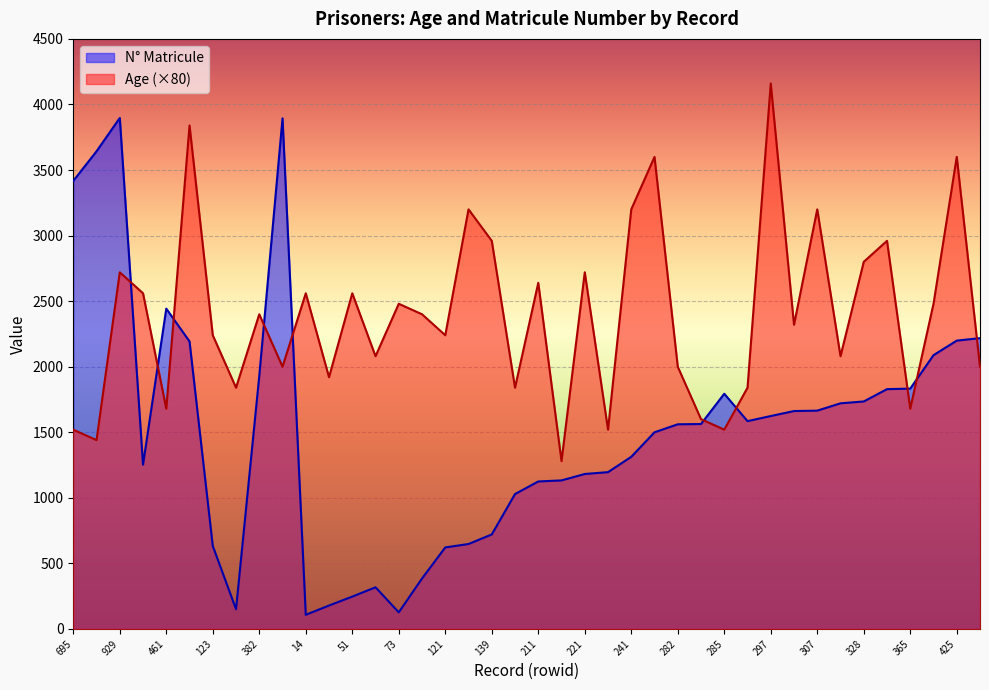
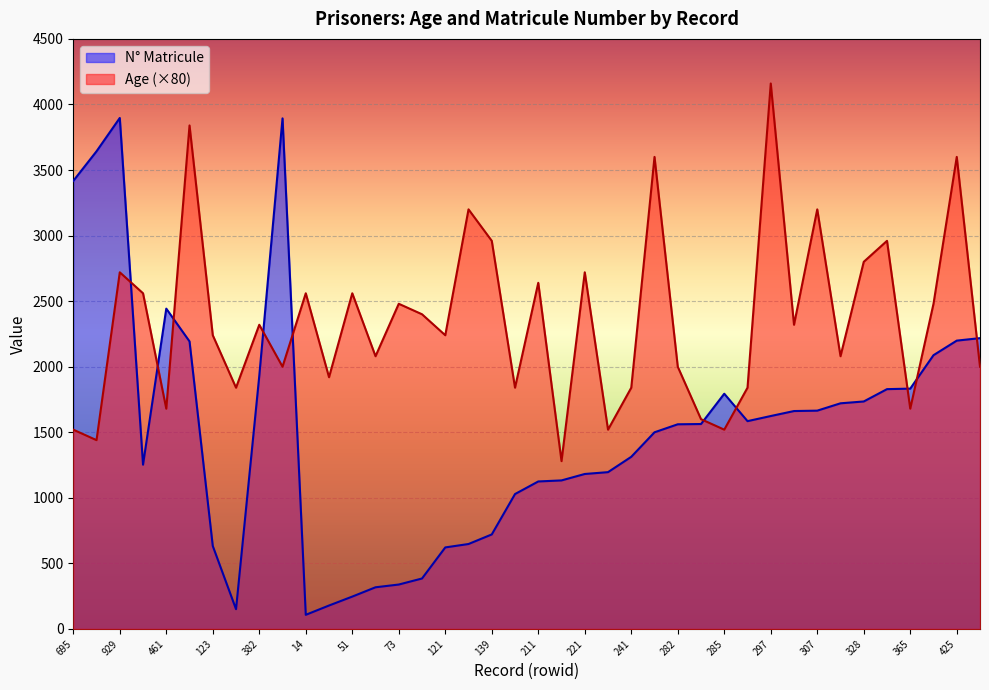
Age (×80), 382: 2400 -> 2320
N° Matricule, 73: 130 -> 340
Age (×80), 241: 3200 -> 1840
